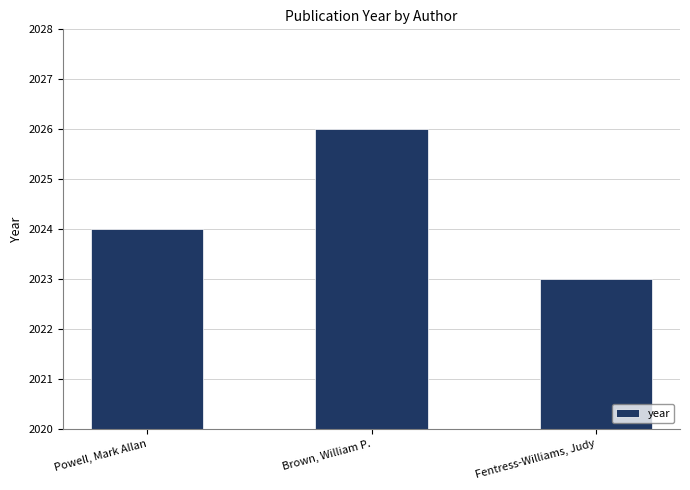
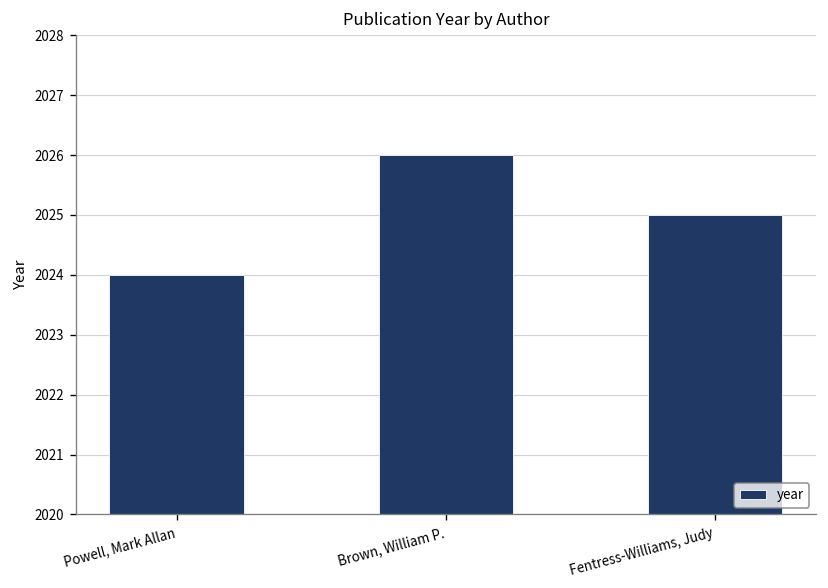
Fentress-Williams, Judy: 2023 -> 2025
